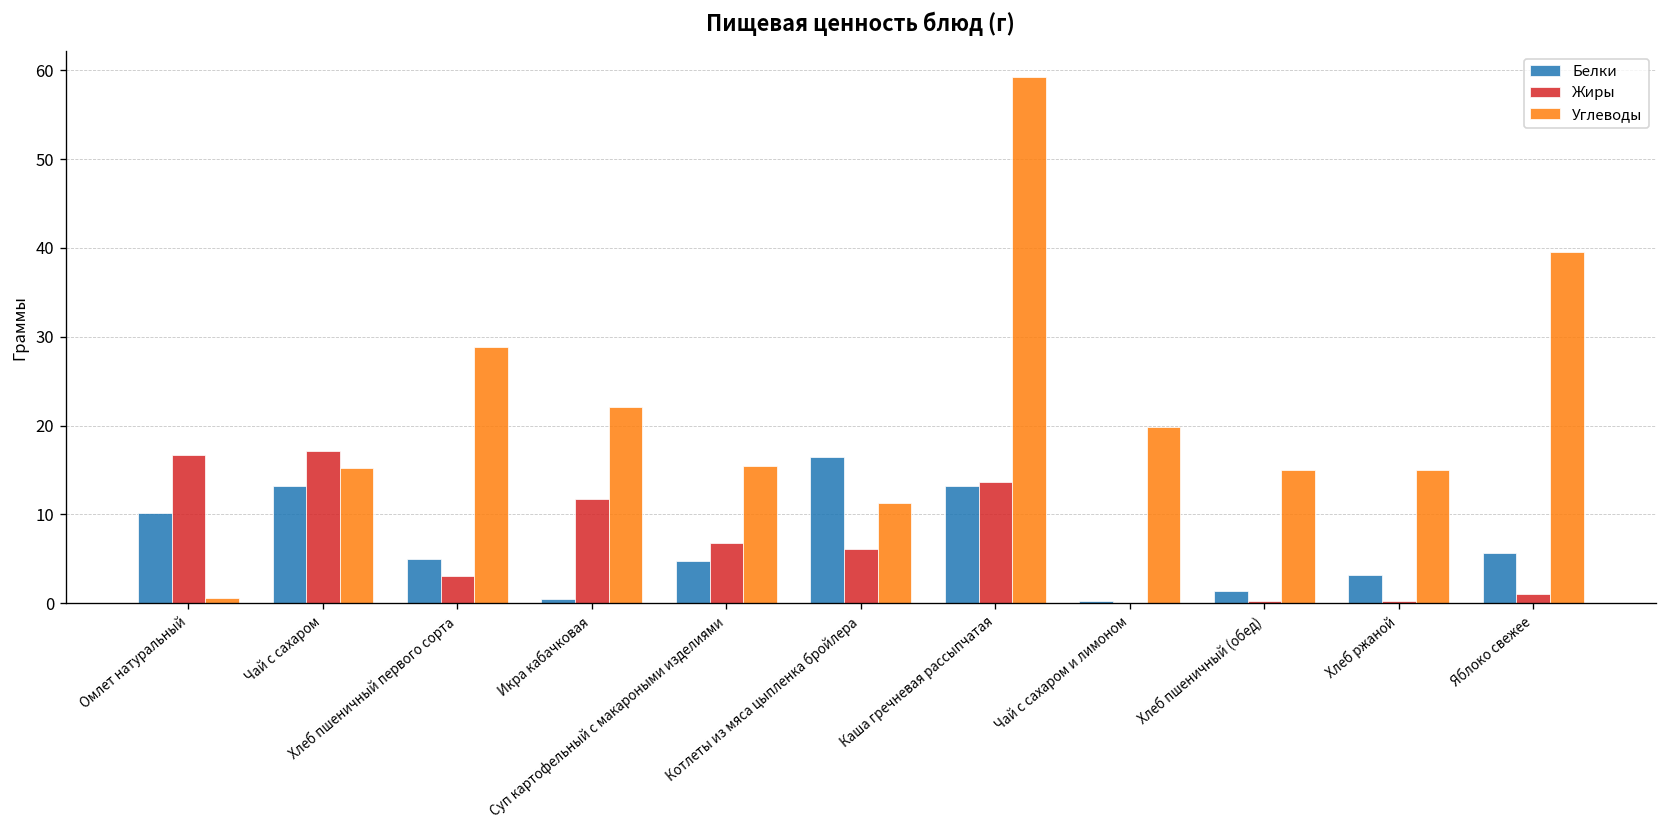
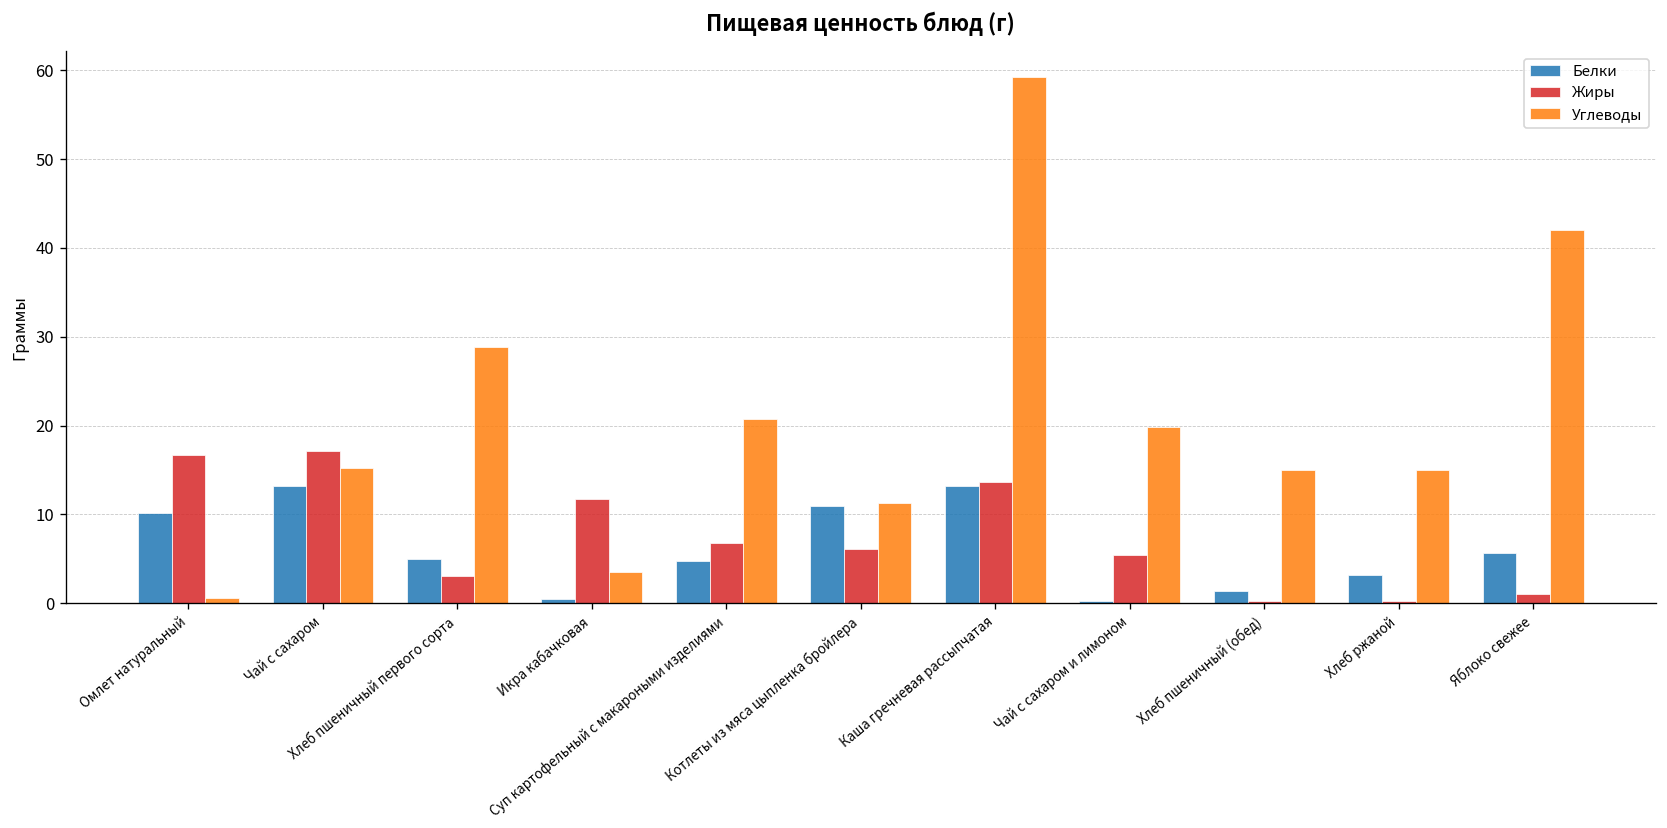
Углеводы, Икра кабачковая: 22 -> 4
Углеводы, Суп картофельный с макароными изделиями: 15 -> 21
Белки, Котлеты из мяса цыпленка бройлера: 16 -> 11
Жиры, Чай с сахаром и лимоном: 0 -> 5
Углеводы, Яблоко свежее: 40 -> 42
